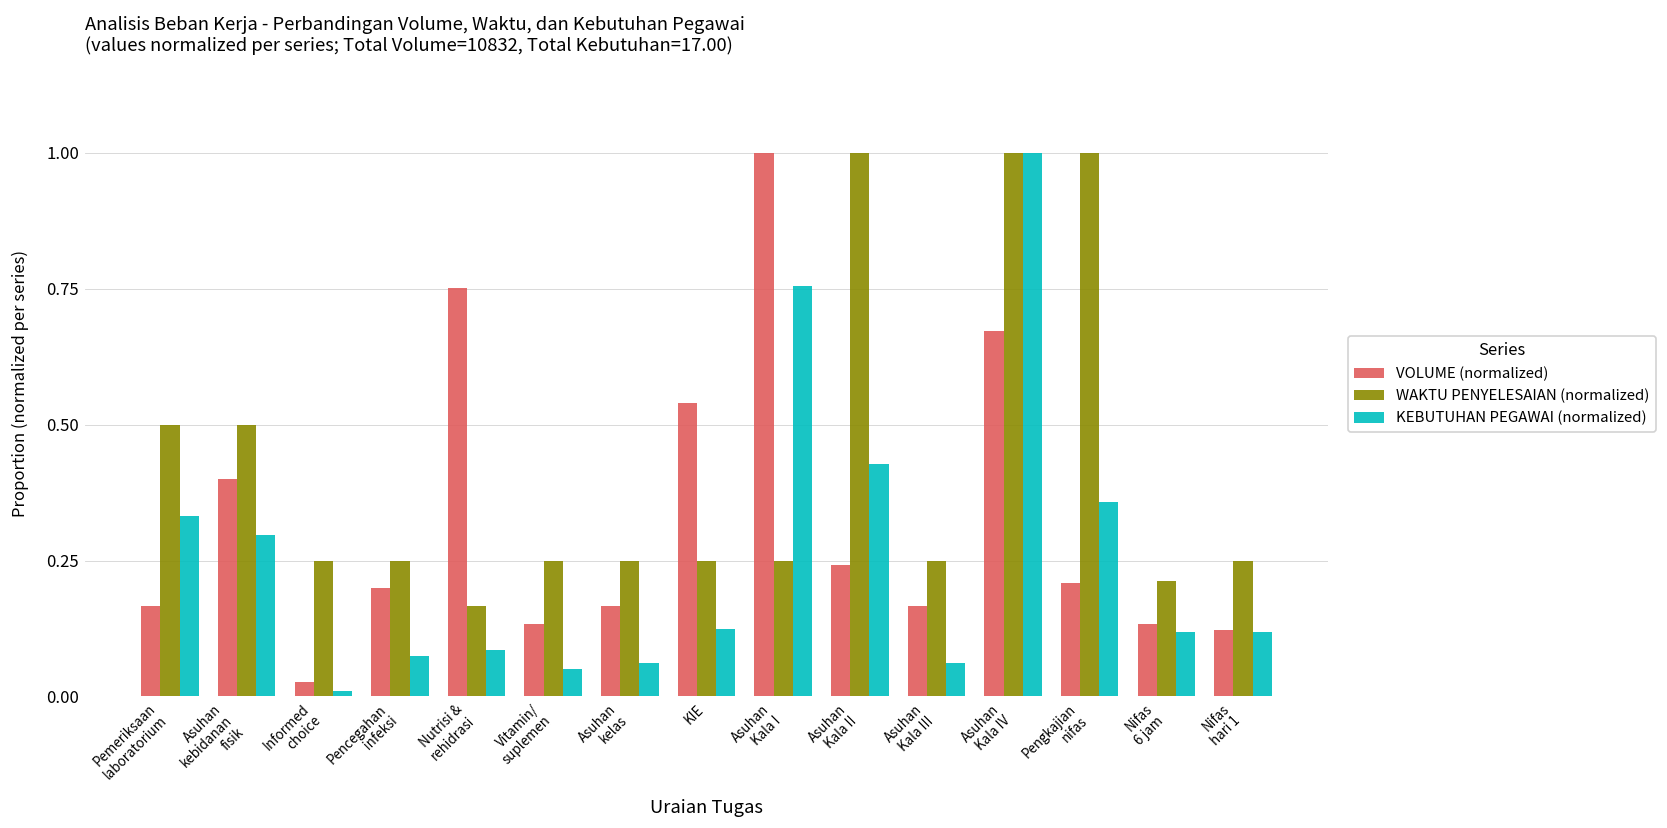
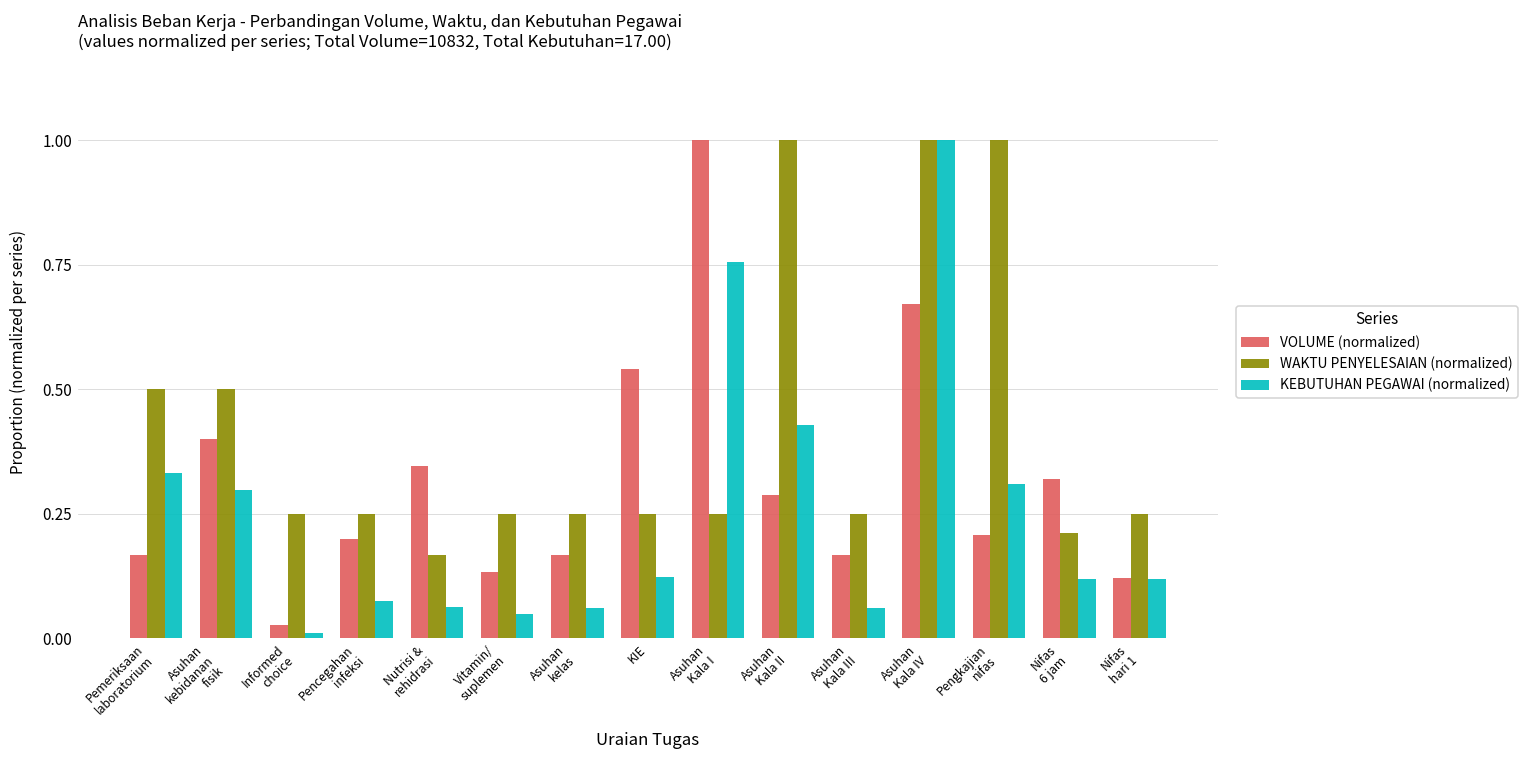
VOLUME (normalized), Nutrisi & rehidrasi: 0.75 -> 0.35
KEBUTUHAN PEGAWAI (normalized), Nutrisi & rehidrasi: 0.09 -> 0.06
VOLUME (normalized), Asuhan Kala II: 0.24 -> 0.29
KEBUTUHAN PEGAWAI (normalized), Pengkajian nifas: 0.36 -> 0.31
VOLUME (normalized), Nifas 6 jam: 0.13 -> 0.32
